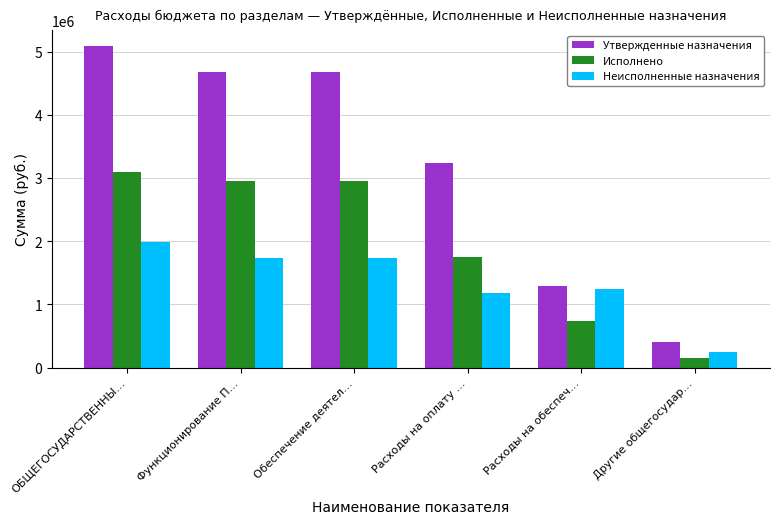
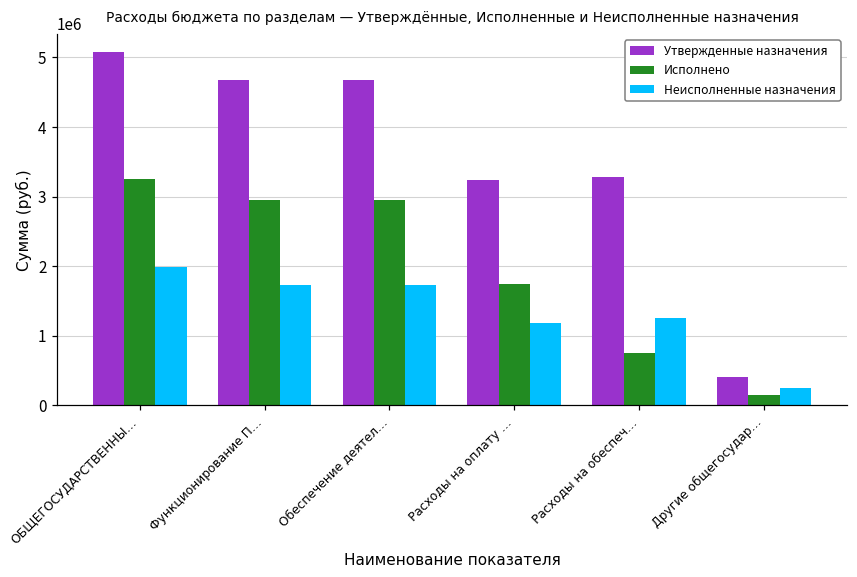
Исполнено, ОБЩЕГОСУДАРСТВЕННЫ…: 3100000 -> 3300000
Утвержденные назначения, Расходы на обеспеч…: 1300000 -> 3300000
